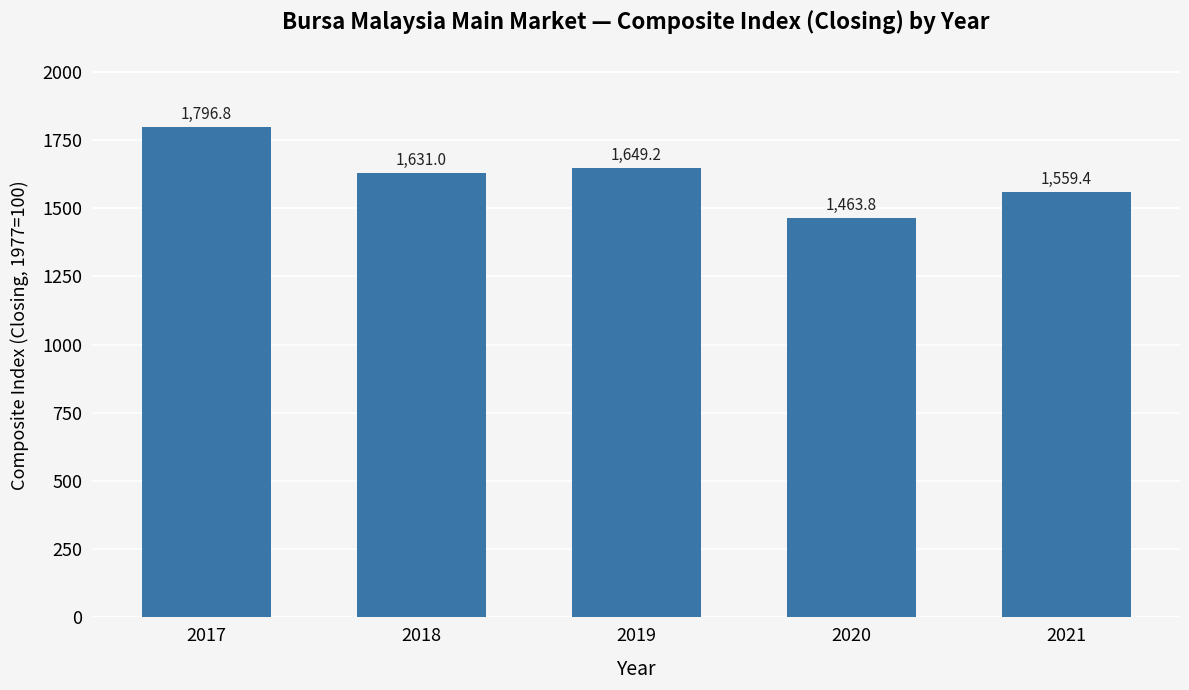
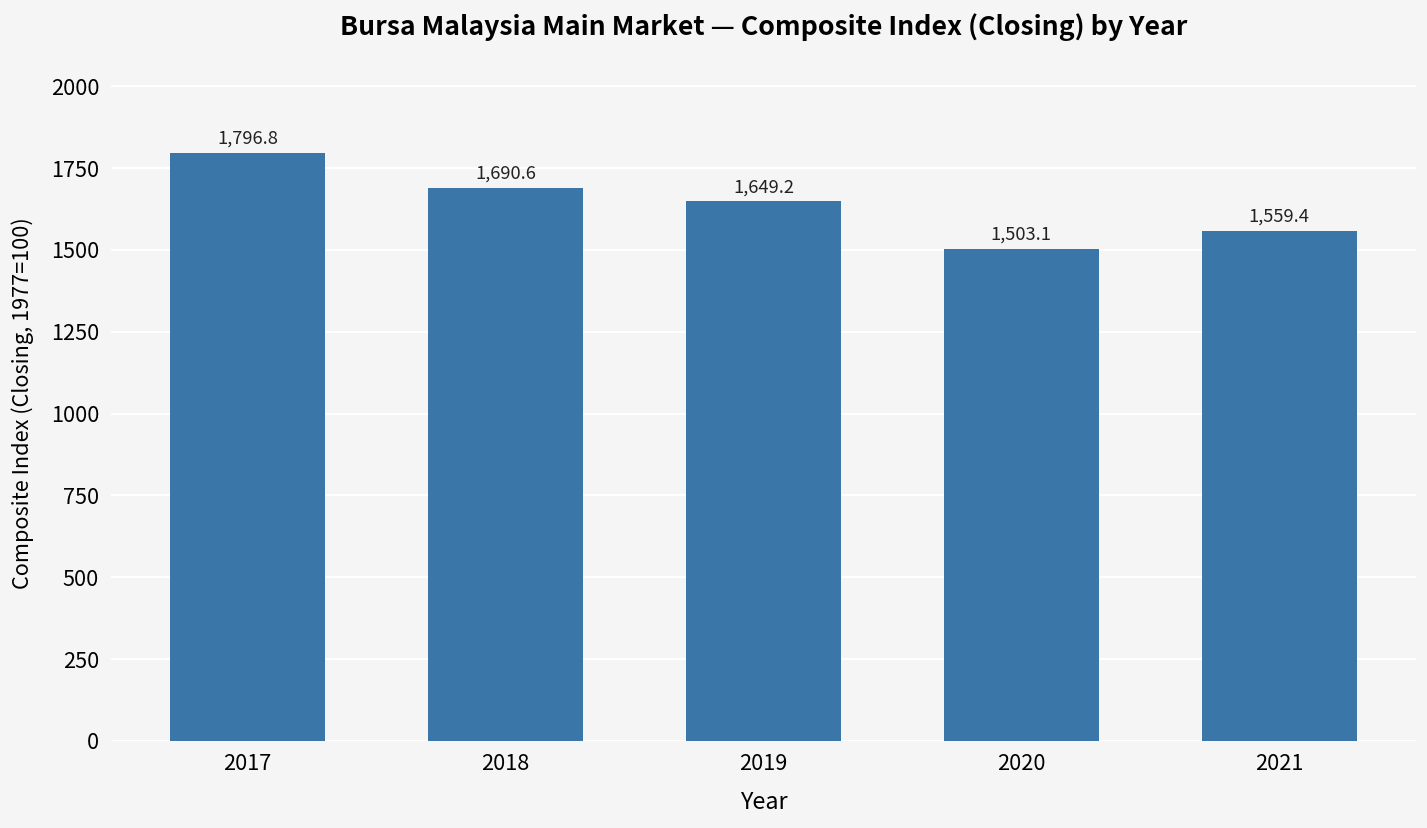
2018: 1,631.0 -> 1,690.6
2020: 1,463.8 -> 1,503.1
